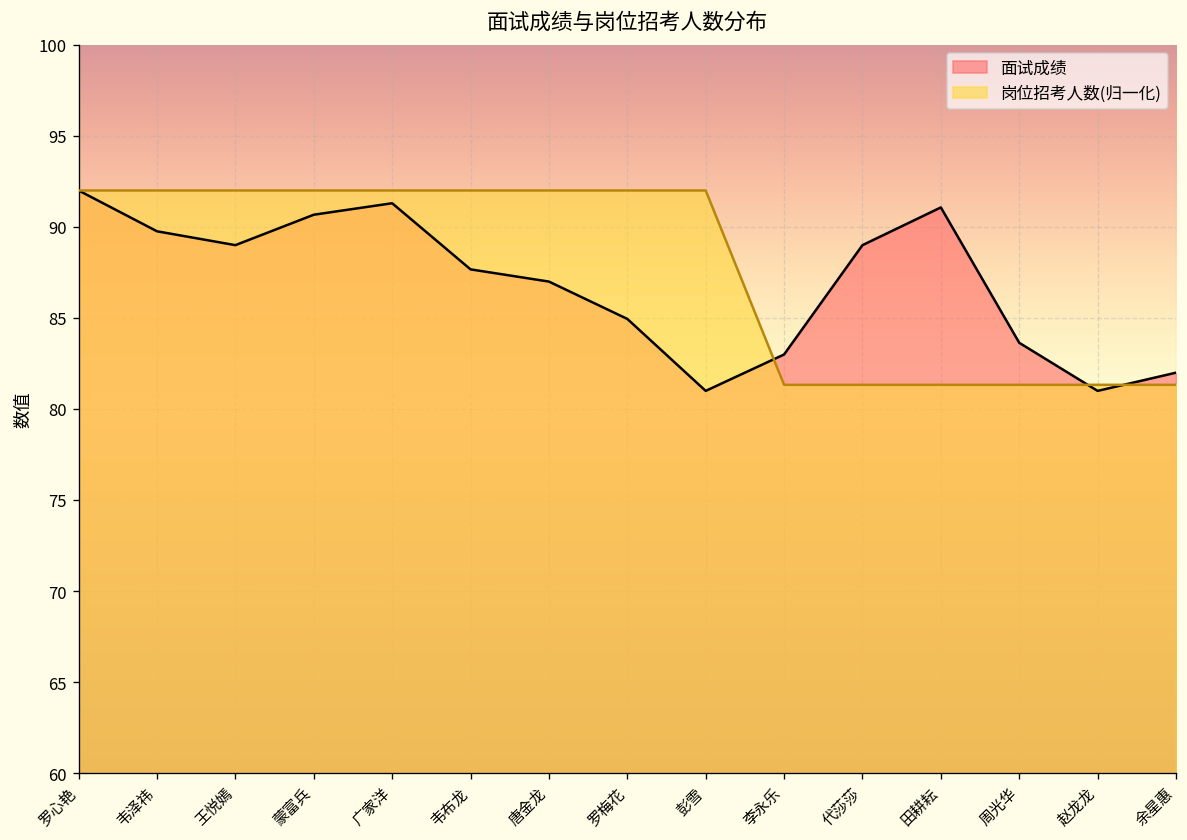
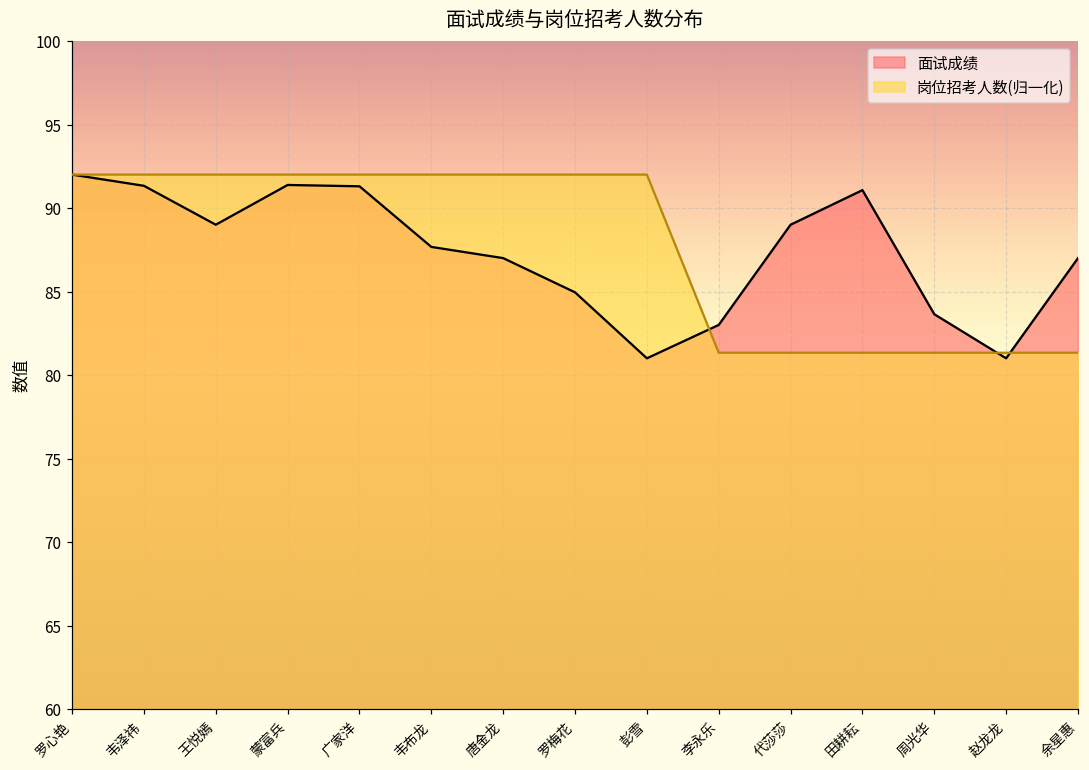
面试成绩, 韦泽祎: 89.8 -> 91.3
面试成绩, 蒙富兵: 90.7 -> 91.4
面试成绩, 余星惠: 82 -> 87
